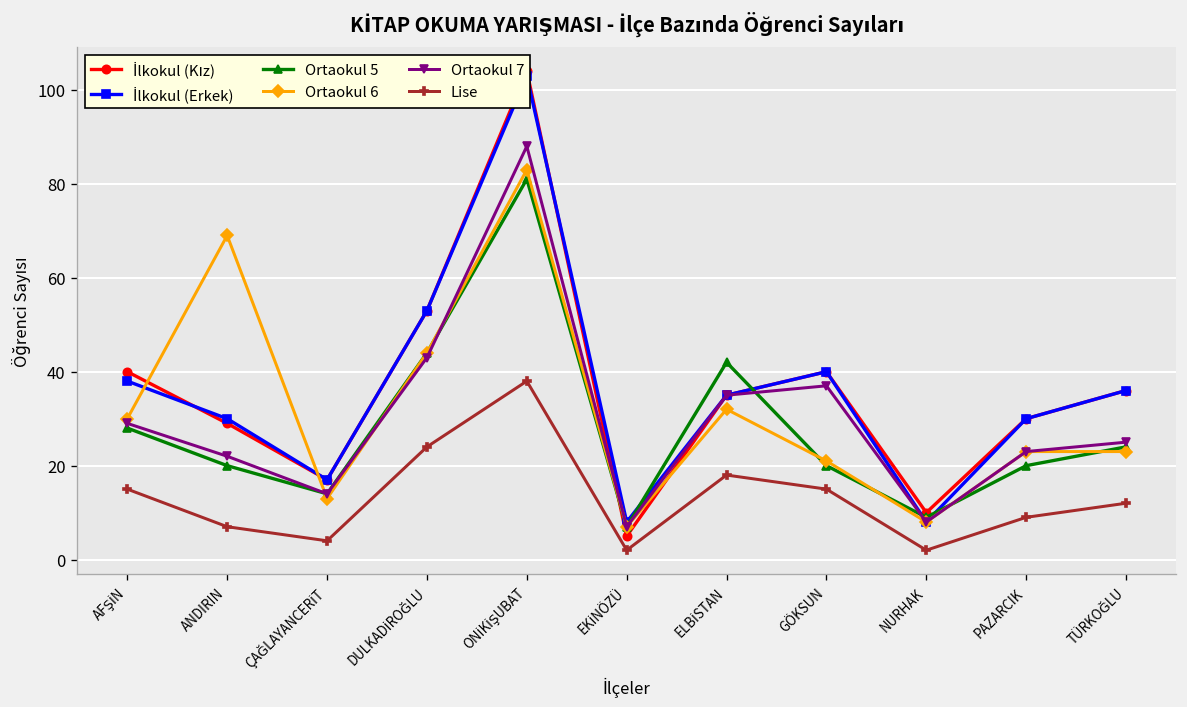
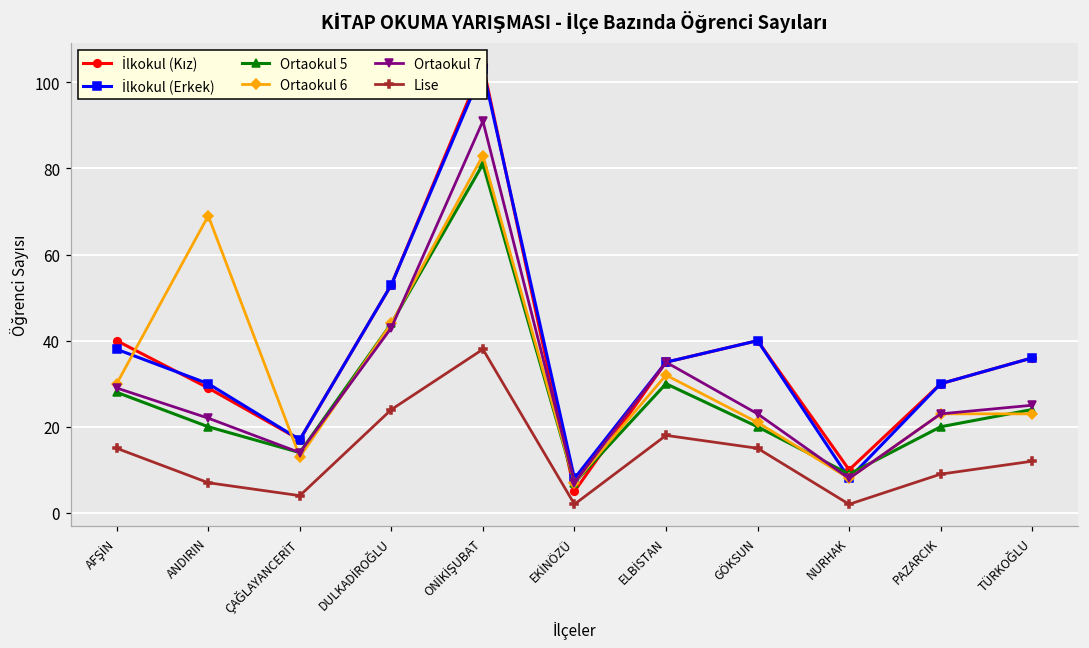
Ortaokul 7, ONİKİŞUBAT: 88 -> 91
Ortaokul 5, ELBİSTAN: 42 -> 30
Ortaokul 7, GÖKSUN: 37 -> 23
